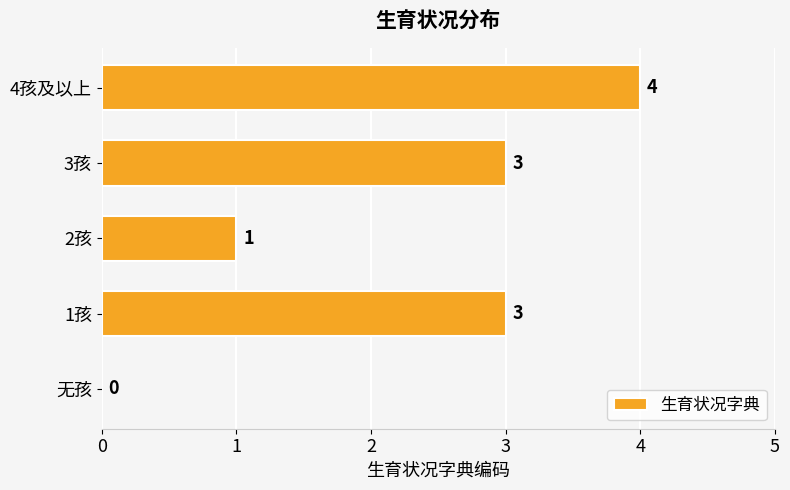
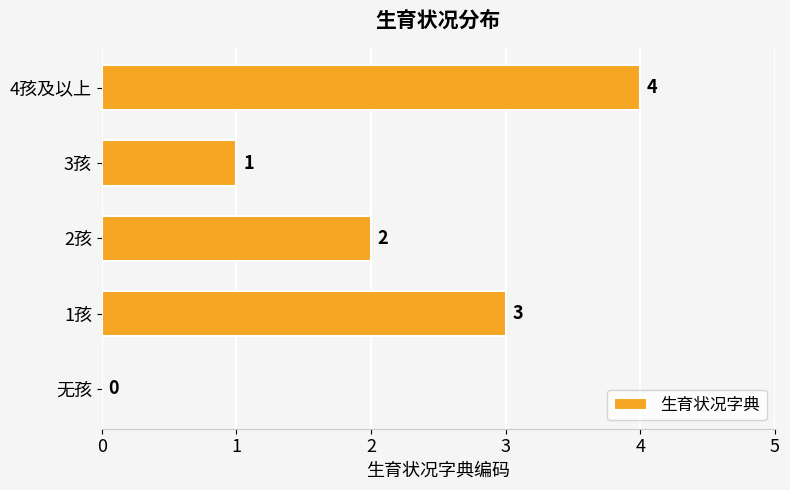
3孩: 3 -> 1
2孩: 1 -> 2
